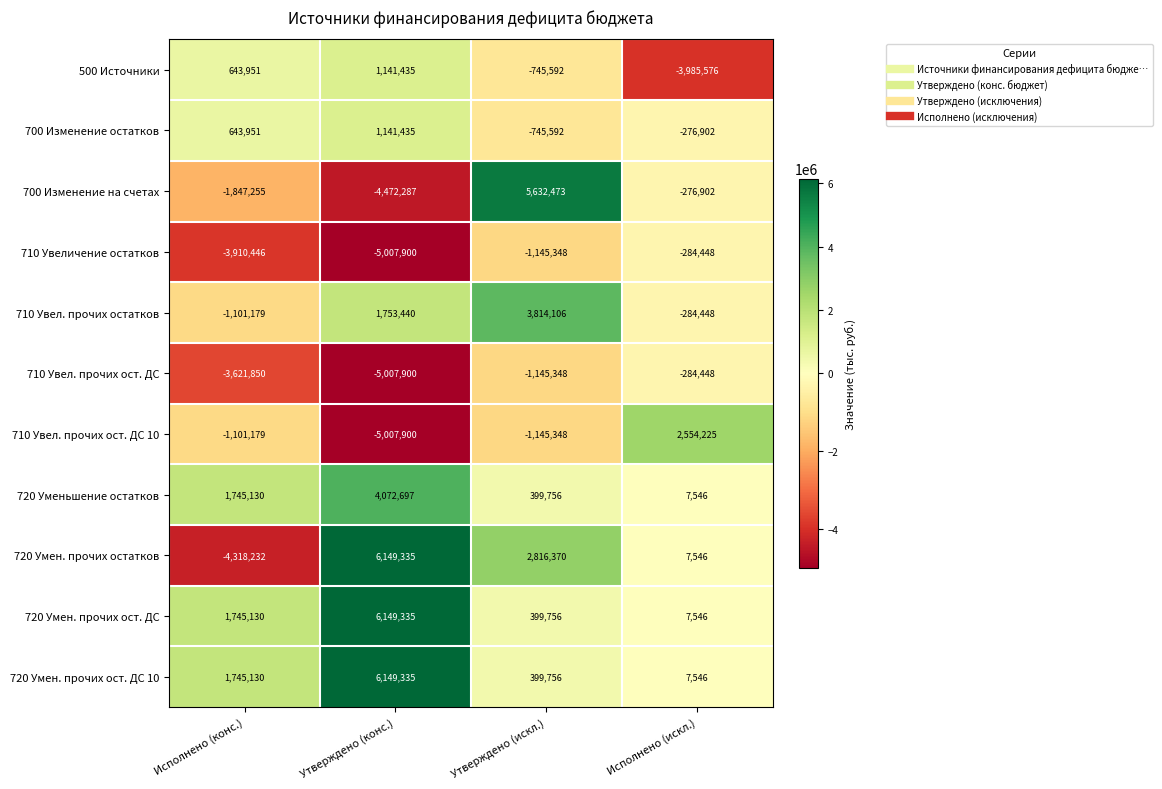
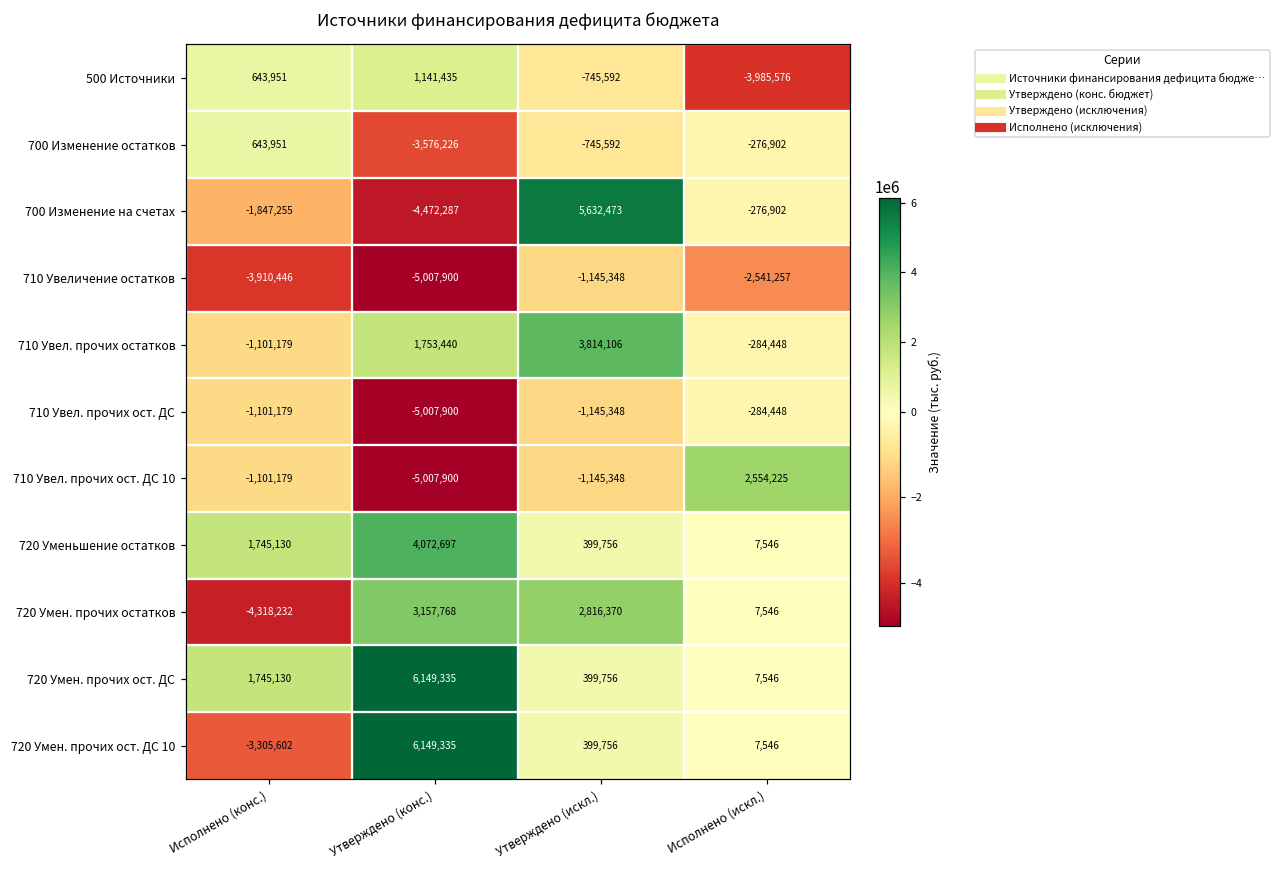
700 Изменение остатков, Утверждено (конс.): 1,141,435 -> -3,576,226
710 Увеличение остатков, Исполнено (искл.): -284,448 -> -2,541,257
710 Увел. прочих ост. ДС, Исполнено (конс.): -3,621,850 -> -1,101,179
720 Умен. прочих остатков, Утверждено (конс.): 6,149,335 -> 3,157,768
720 Умен. прочих ост. ДС 10, Исполнено (конс.): 1,745,130 -> -3,305,602
